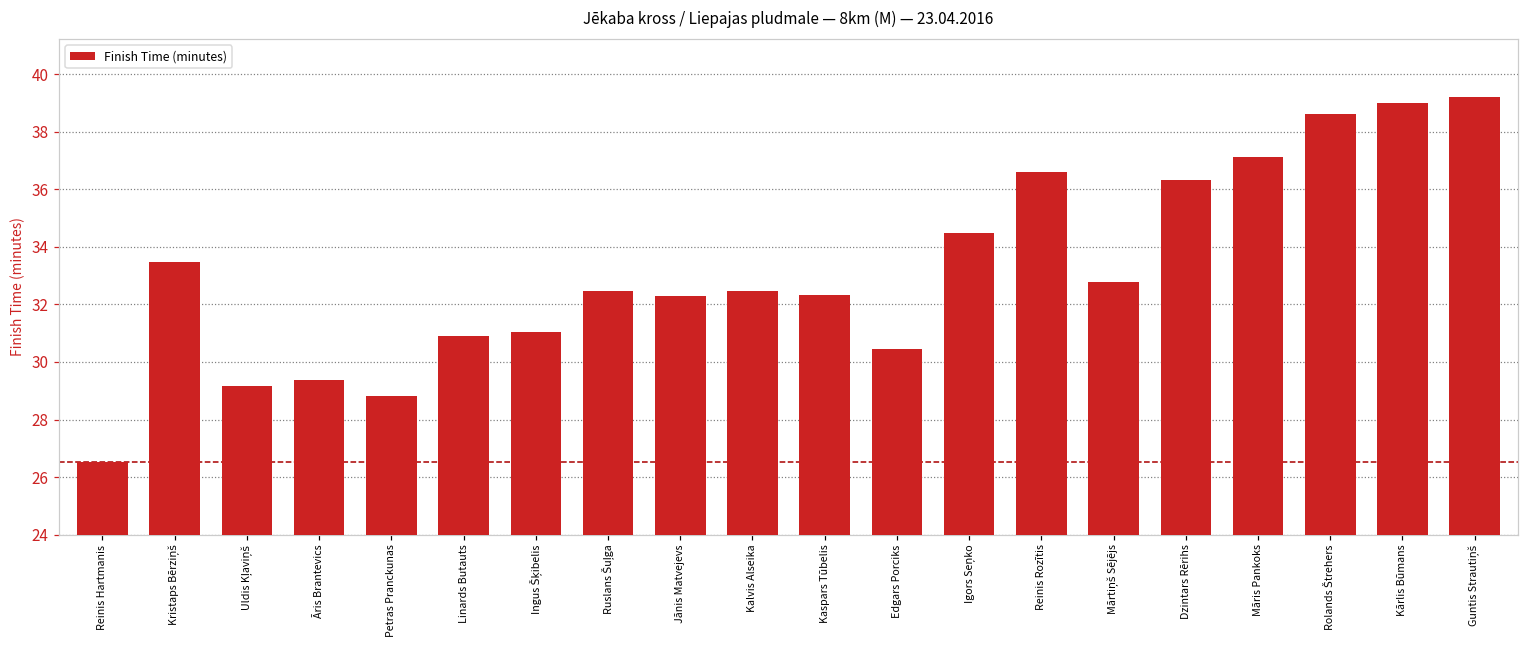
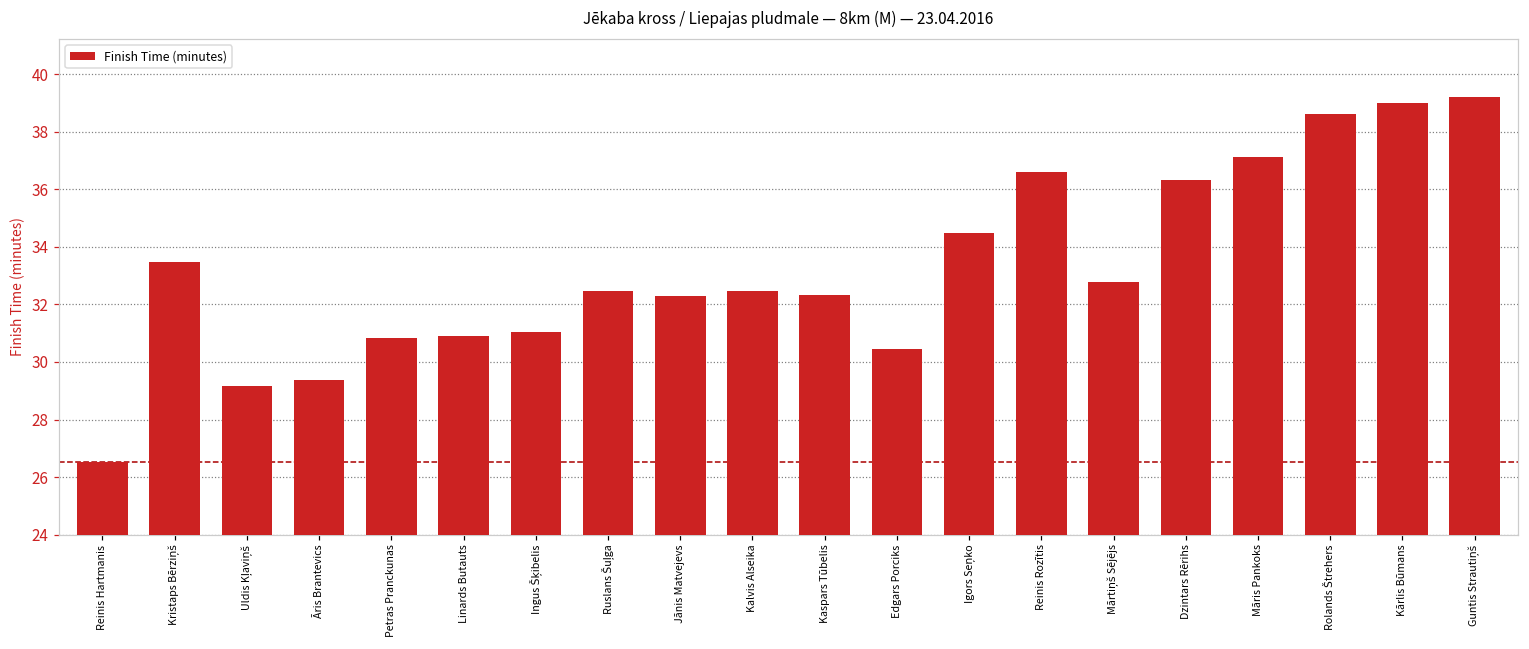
Petras Pranckunas: 28.8 -> 30.8
